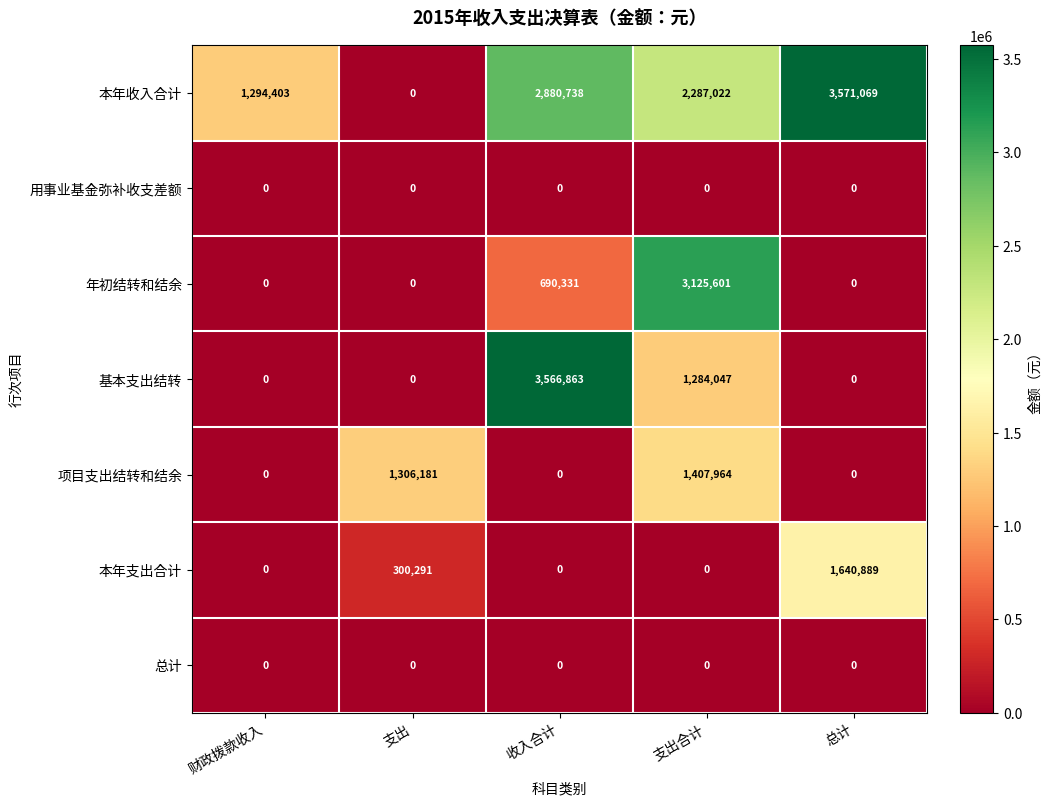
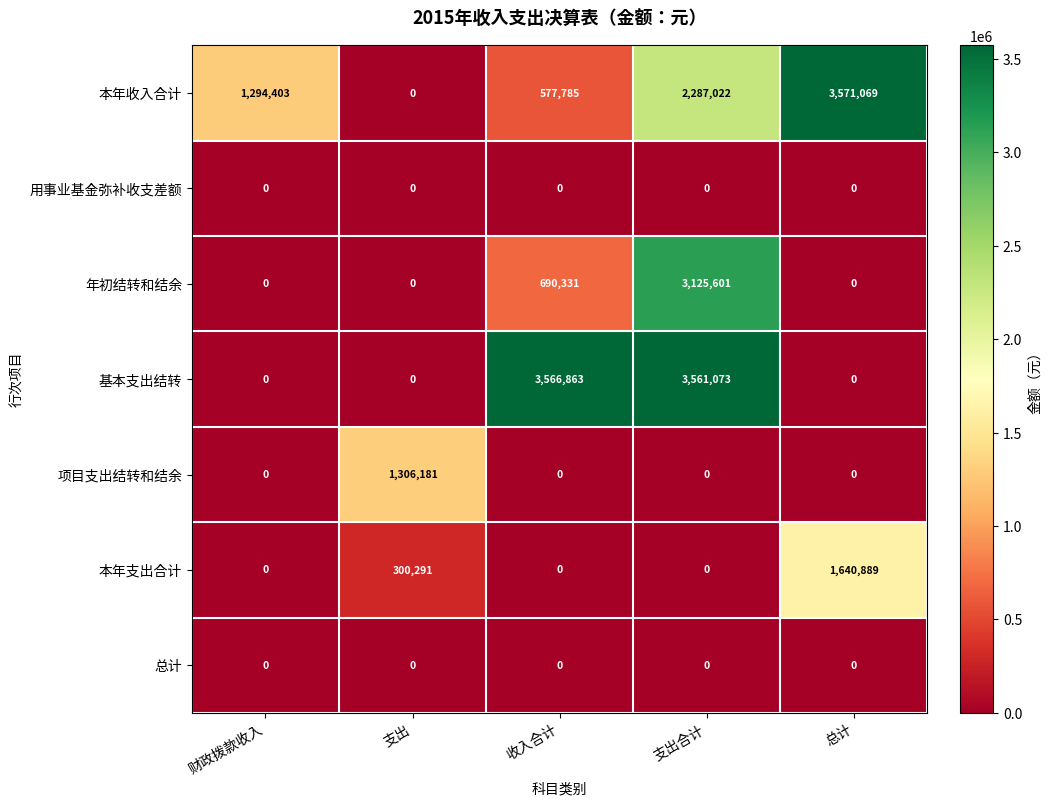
本年收入合计, 收入合计: 2,880,738 -> 577,785
基本支出结转, 支出合计: 1,284,047 -> 3,561,073
项目支出结转和结余, 支出合计: 1,407,964 -> 0
